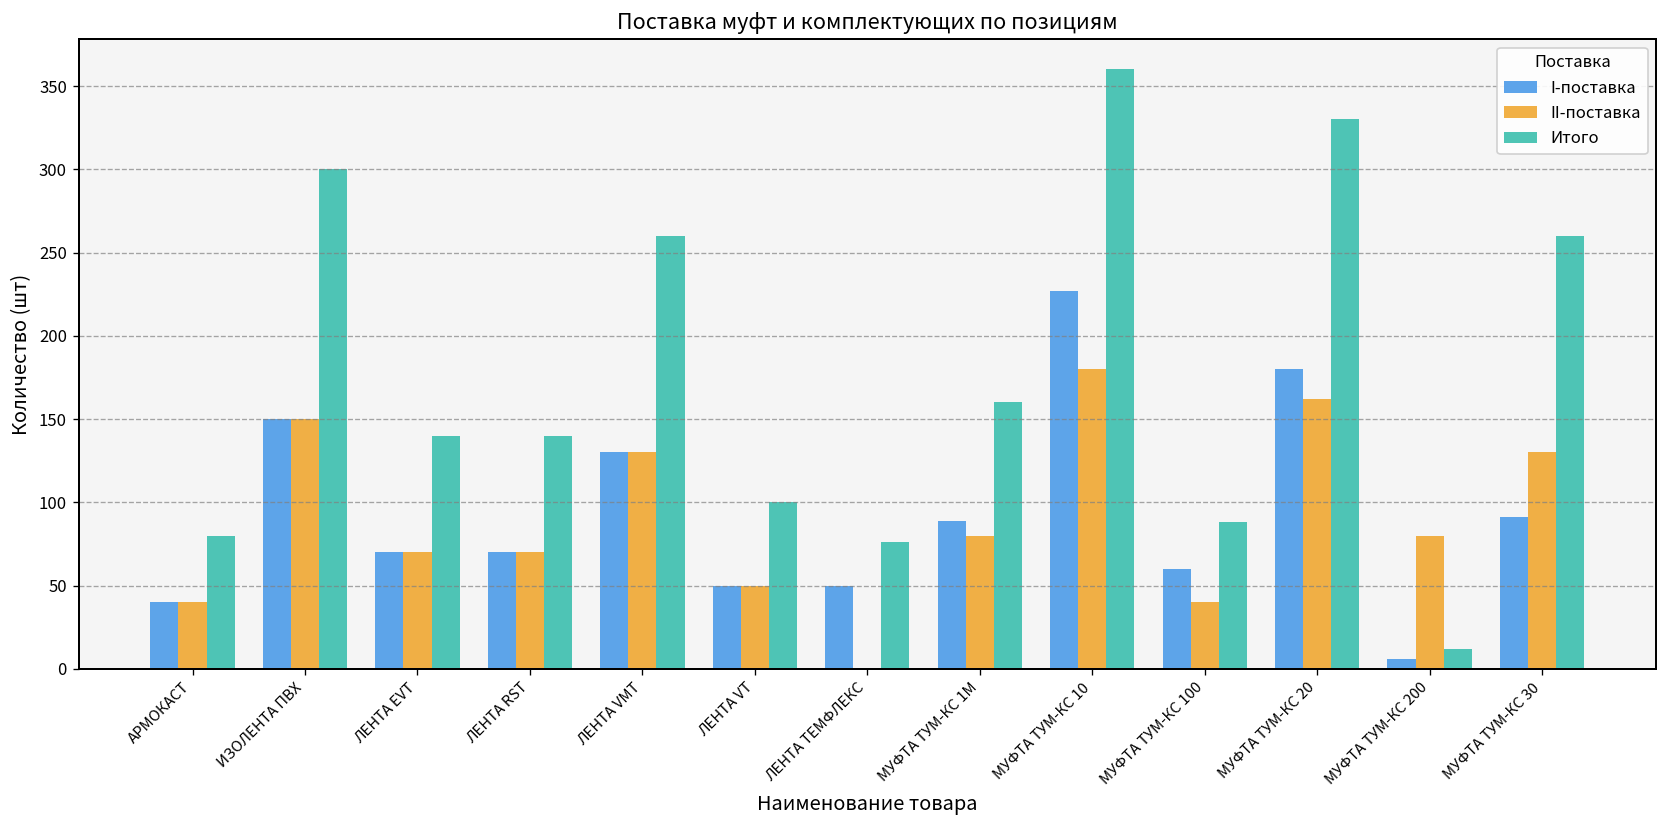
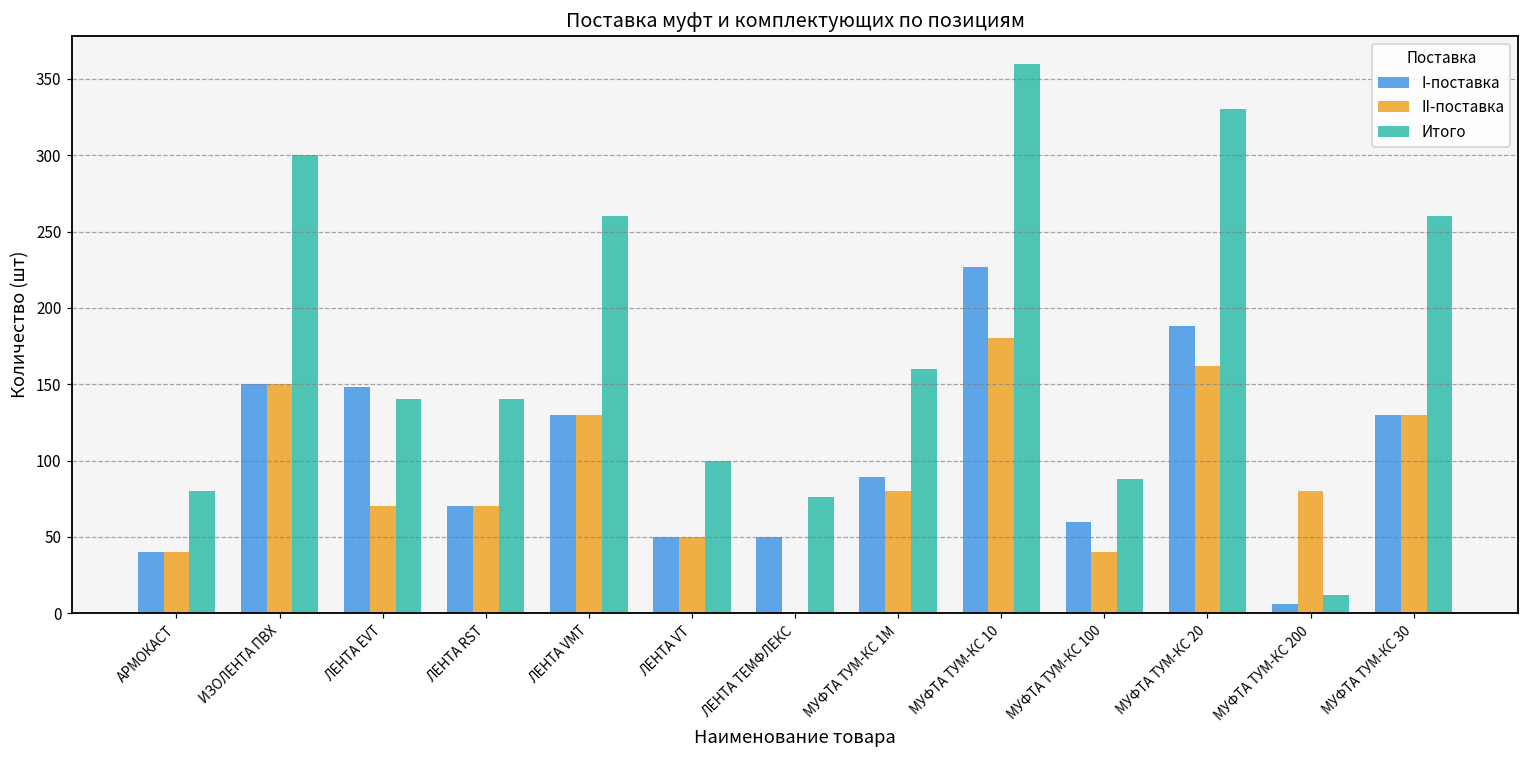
I-поставка, ЛЕНТА EVT: 70 -> 148
I-поставка, МУФТА ТУМ-КС 20: 180 -> 188
I-поставка, МУФТА ТУМ-КС 30: 91 -> 130
